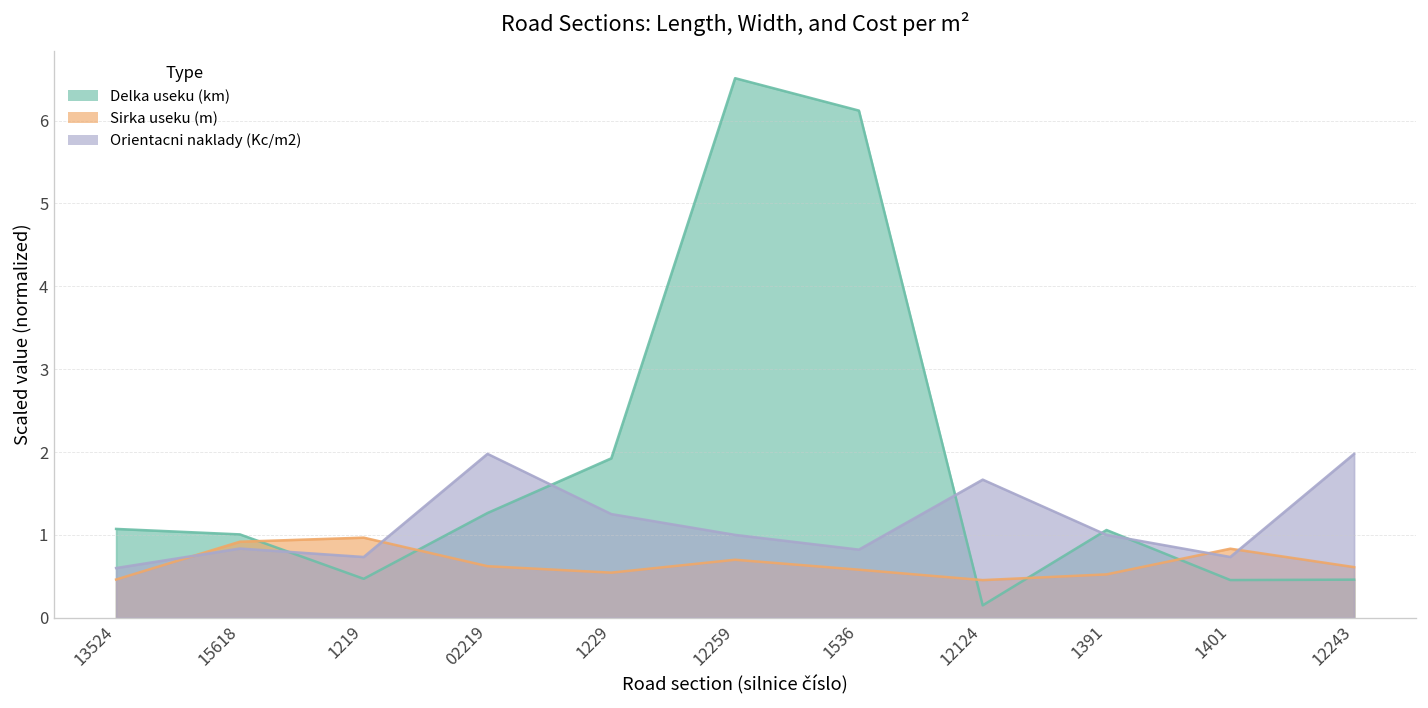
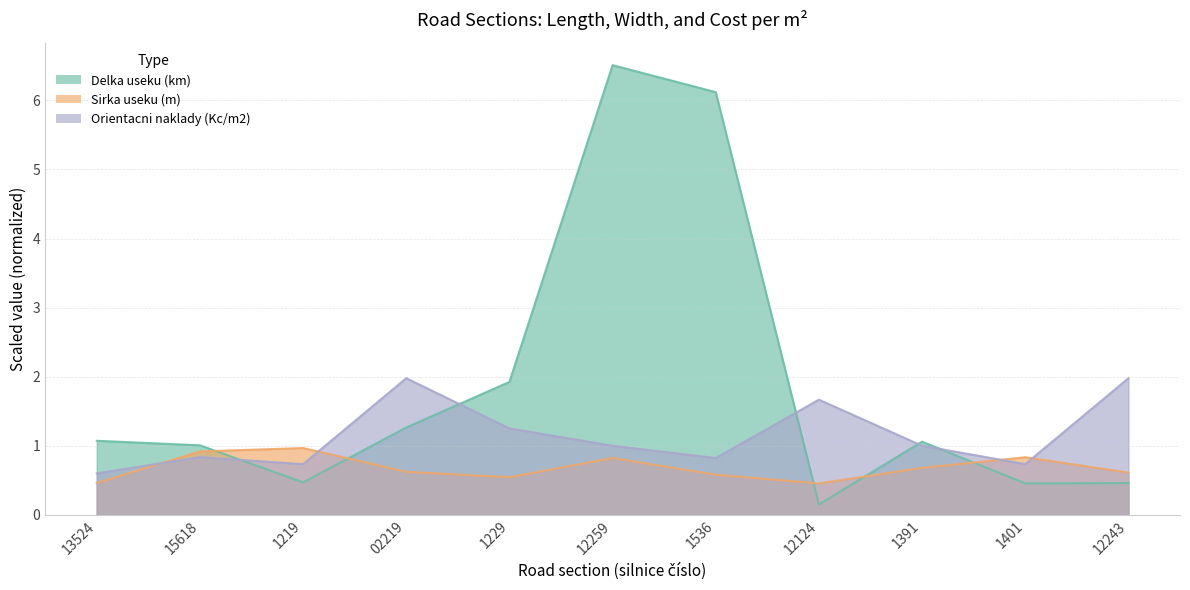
Sirka useku (m), 12259: 0.7 -> 0.8
Sirka useku (m), 1391: 0.5 -> 0.7
